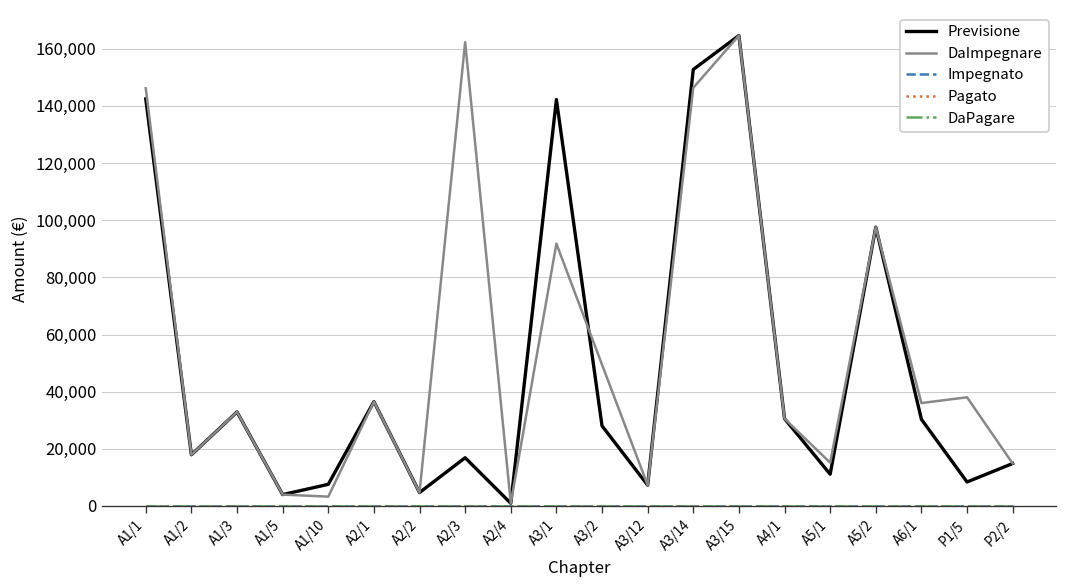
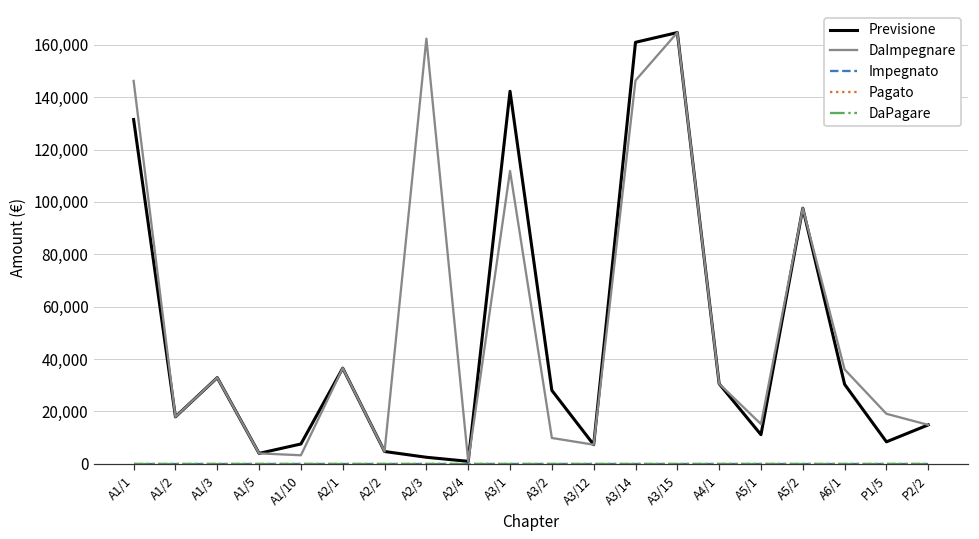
Previsione, A1/1: 142,000 -> 131,000
Previsione, A2/3: 17,000 -> 3,000
DaImpegnare, A3/1: 92,000 -> 112,000
DaImpegnare, A3/2: 49,000 -> 10,000
Previsione, A3/14: 153,000 -> 161,000
DaImpegnare, P1/5: 38,000 -> 19,000
